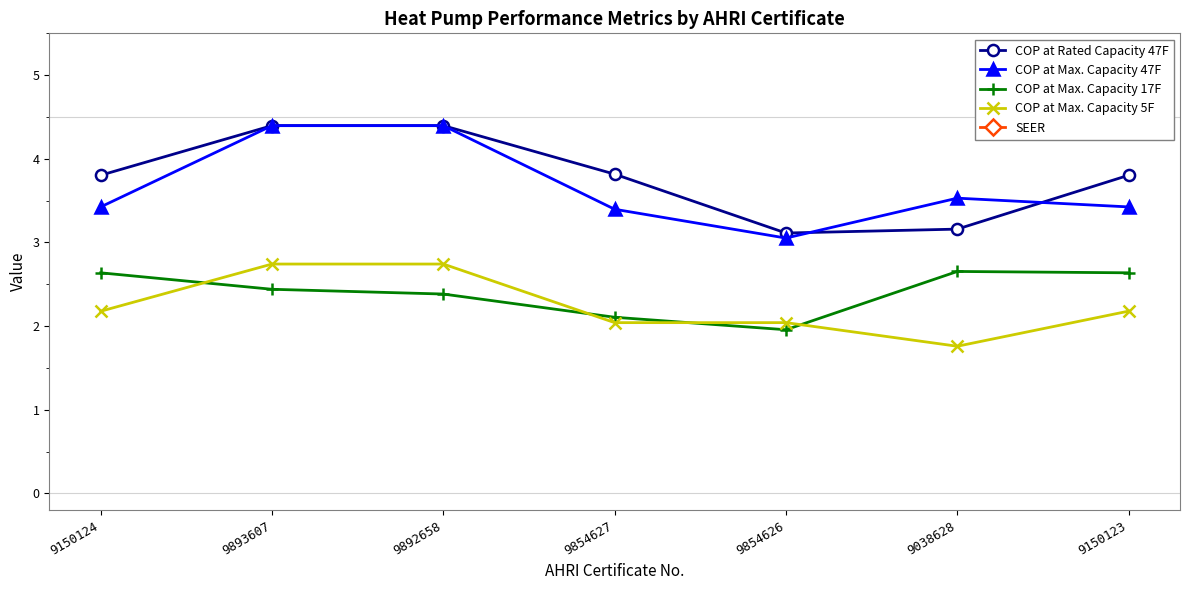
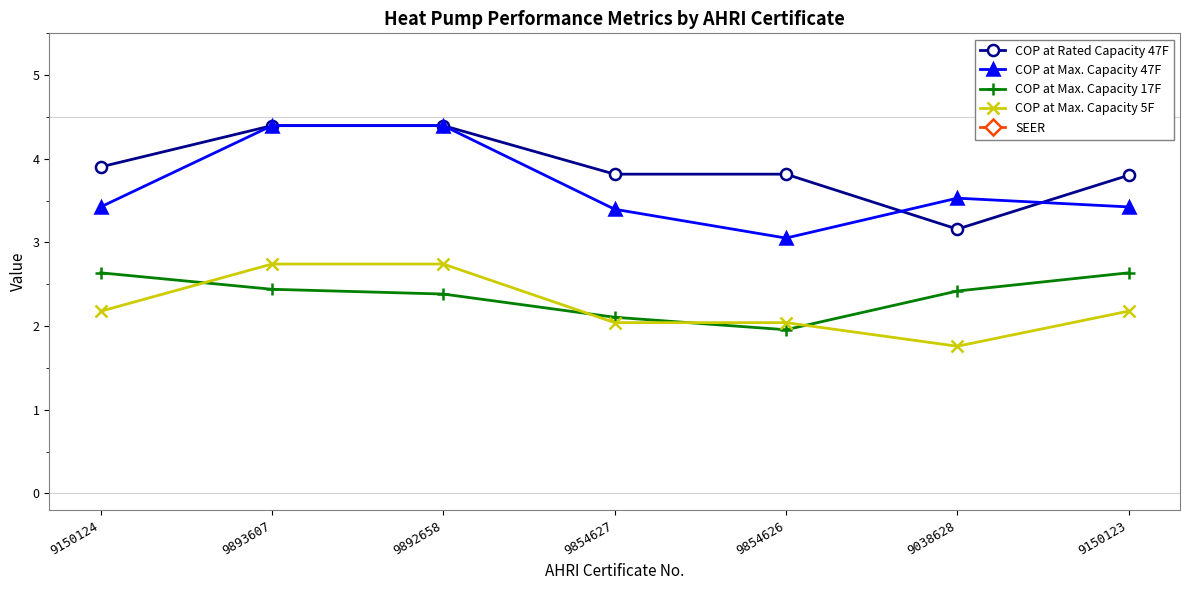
COP at Rated Capacity 47F, 9150124: 3.8 -> 3.9
COP at Rated Capacity 47F, 9854626: 3.1 -> 3.8
COP at Max. Capacity 17F, 9038628: 2.7 -> 2.4
